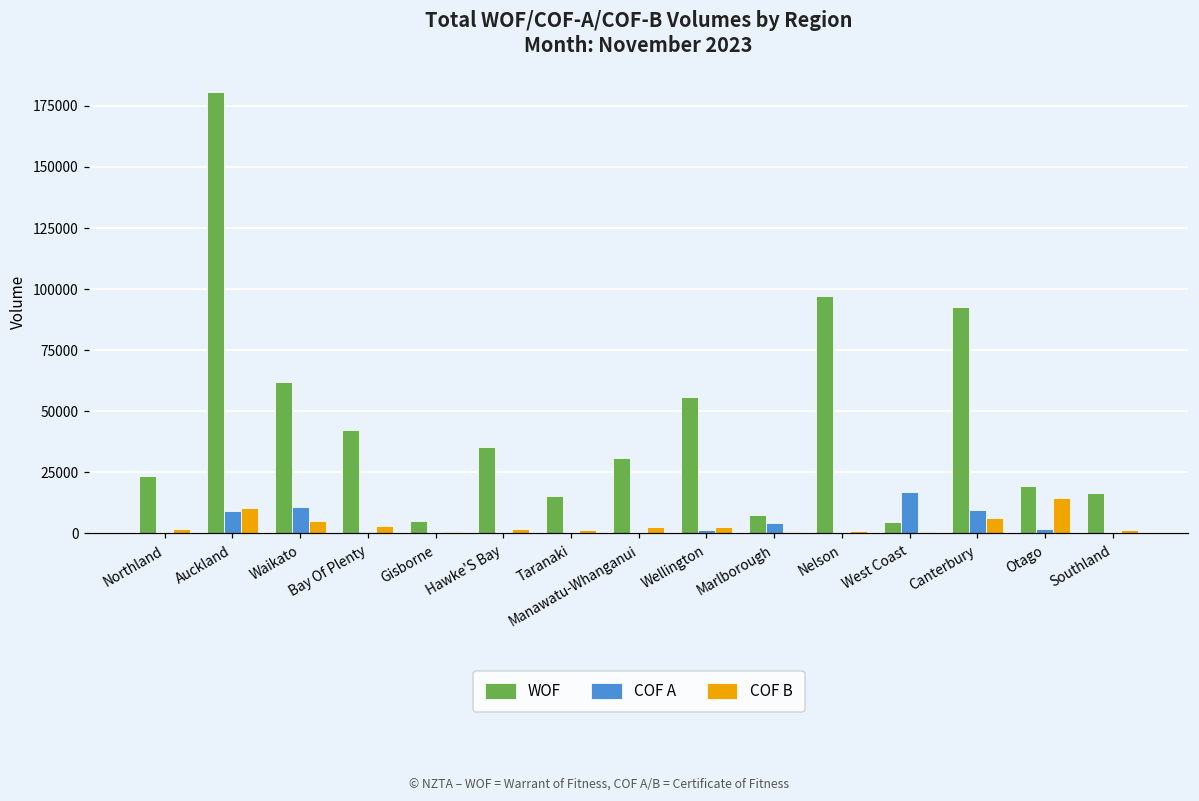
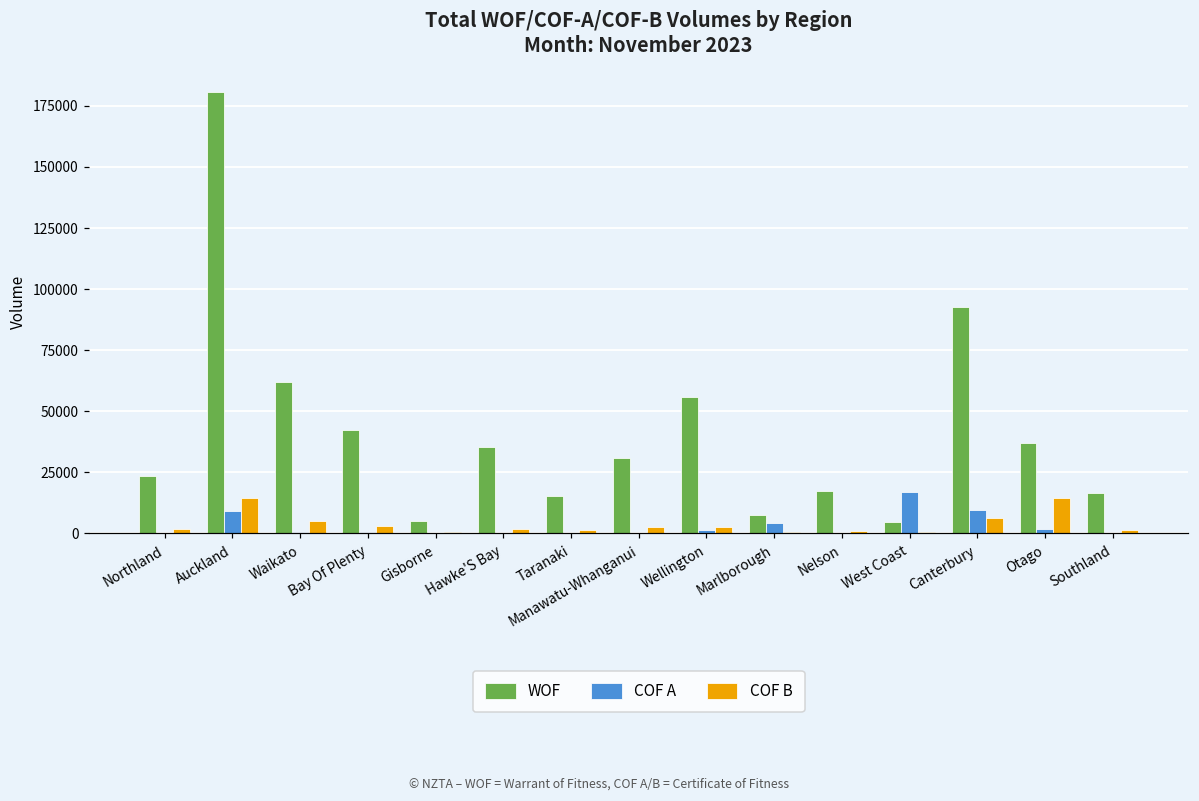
COF B, Auckland: 11000 -> 14000
COF A, Waikato: 11000 -> 1000
WOF, Nelson: 97000 -> 17000
WOF, Otago: 19000 -> 37000
